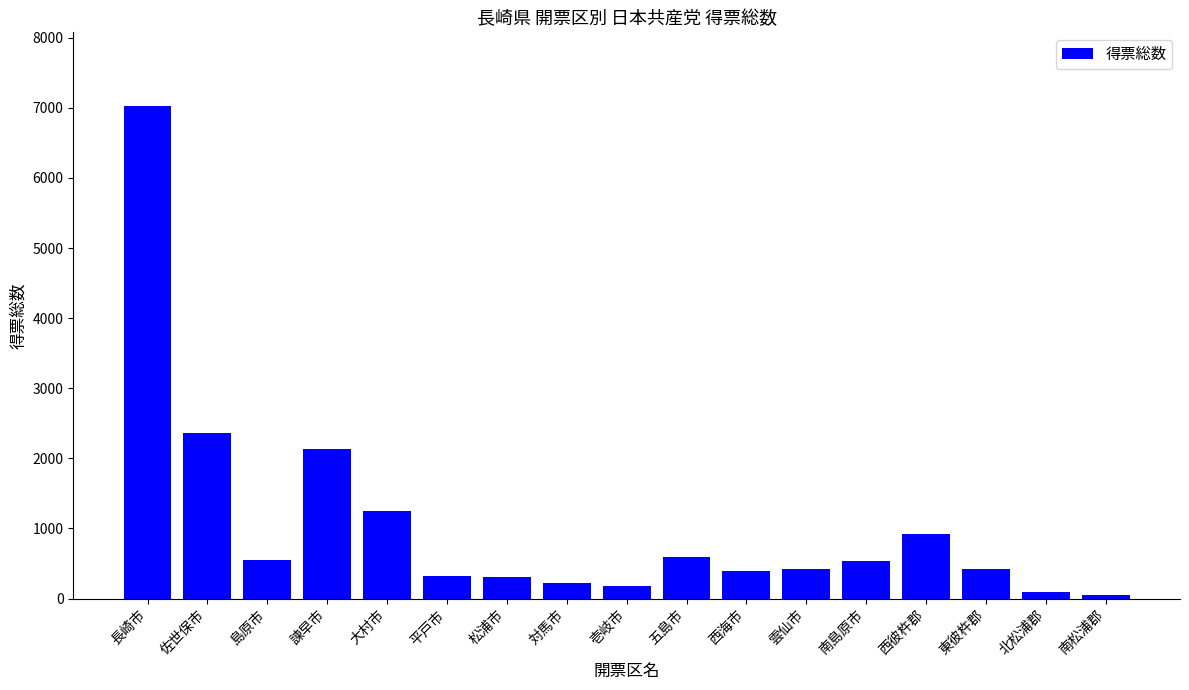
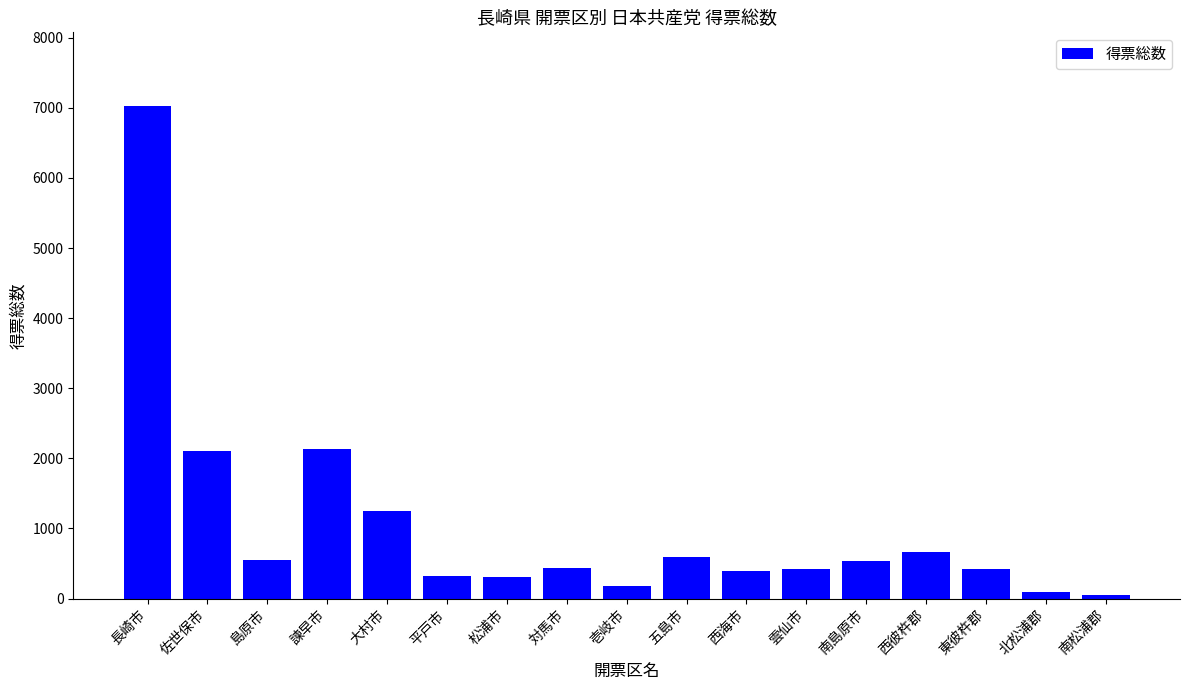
佐世保市: 2400 -> 2100
対馬市: 200 -> 400
西彼杵郡: 900 -> 700
